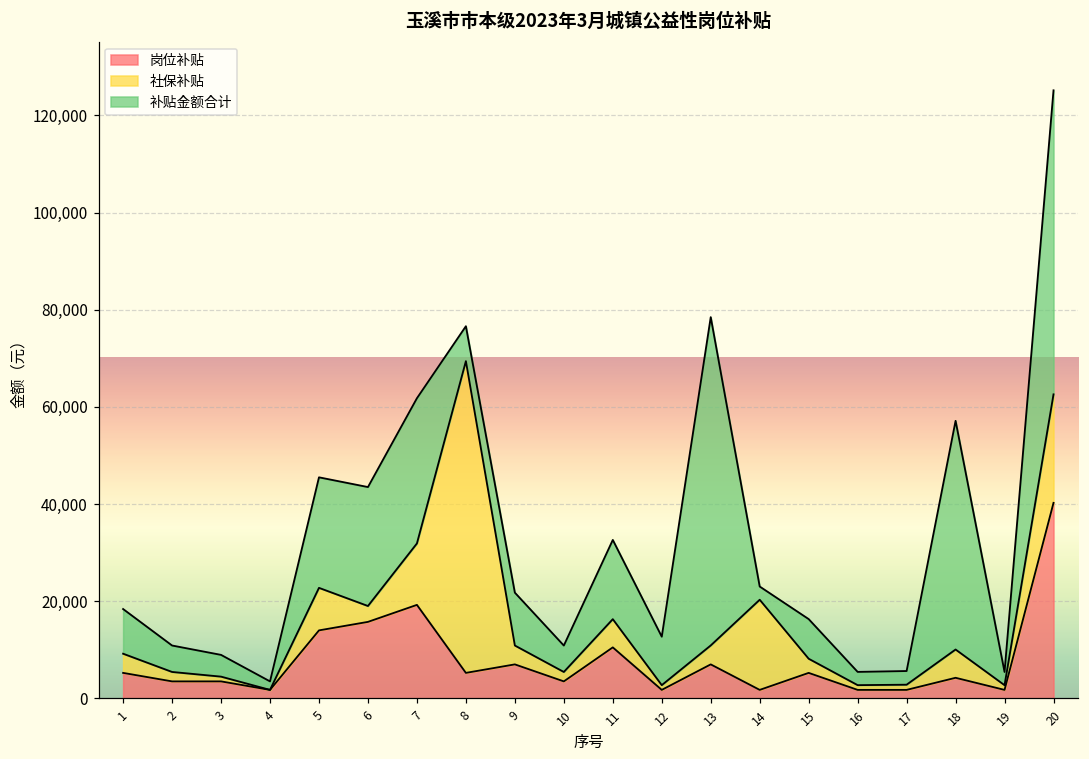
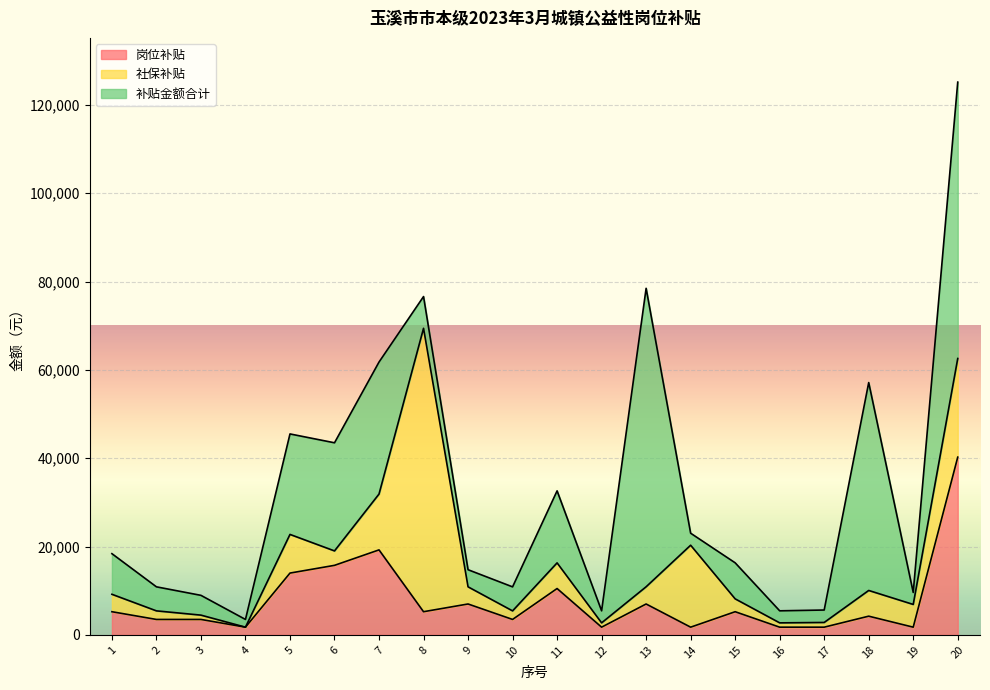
补贴金额合计, 9: 11,000 -> 4,000
补贴金额合计, 12: 10,000 -> 3,000
社保补贴, 19: 1,000 -> 5,000
